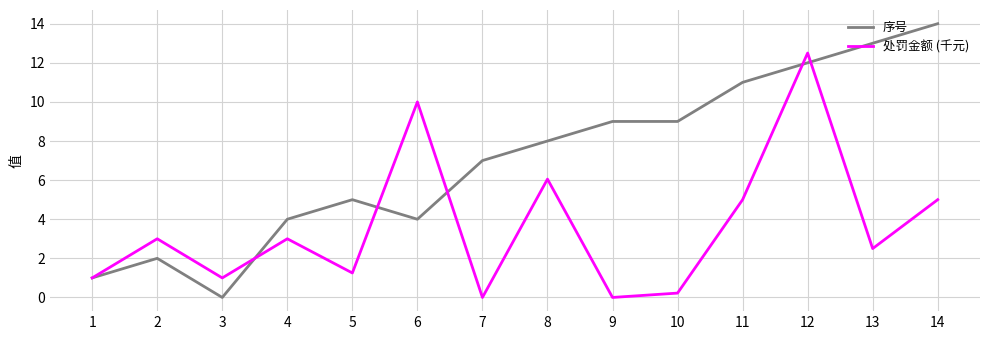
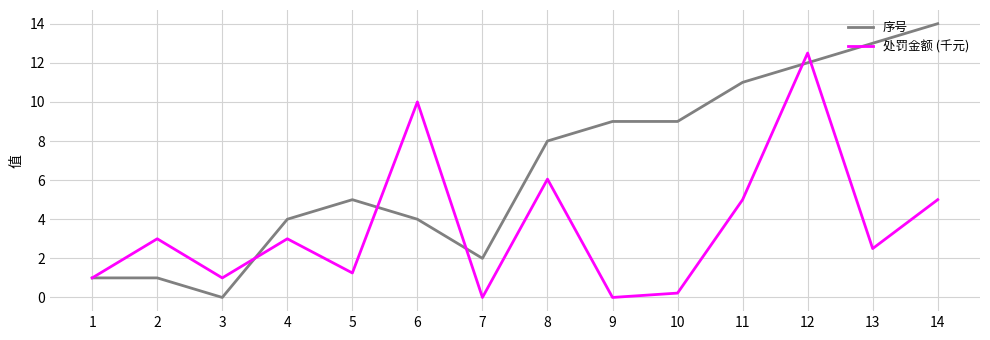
序号, 2: 2 -> 1
序号, 7: 7 -> 2
